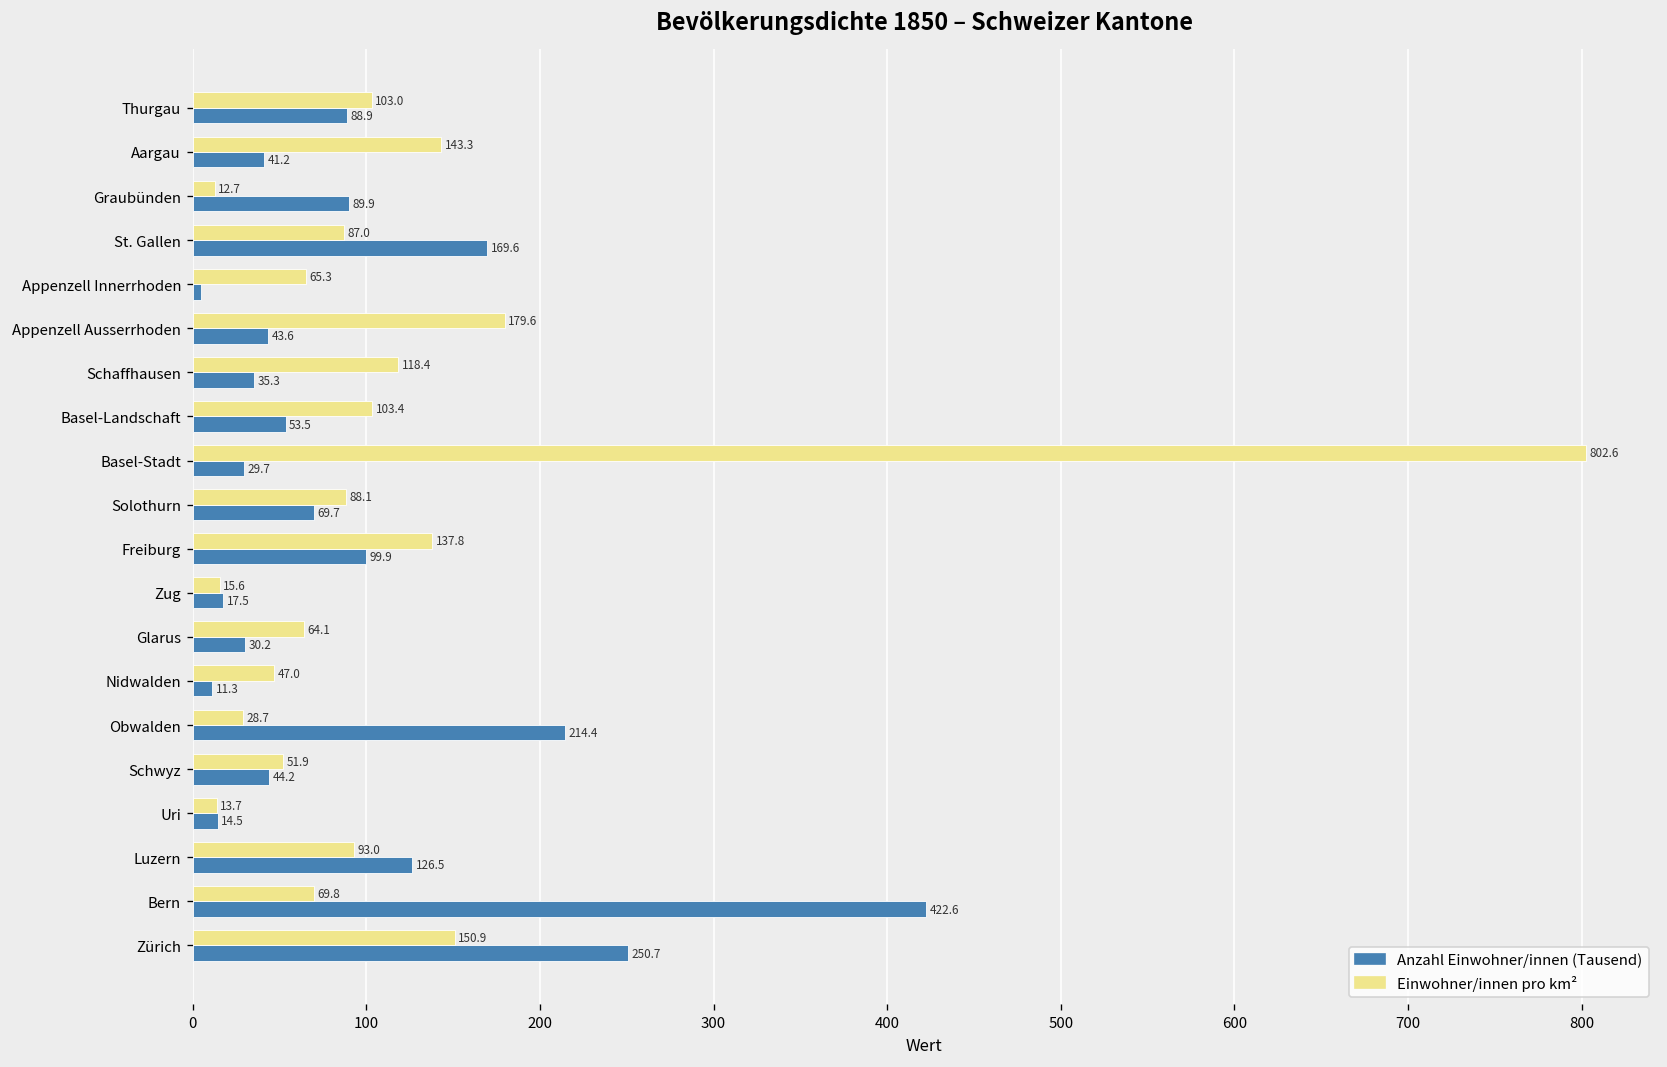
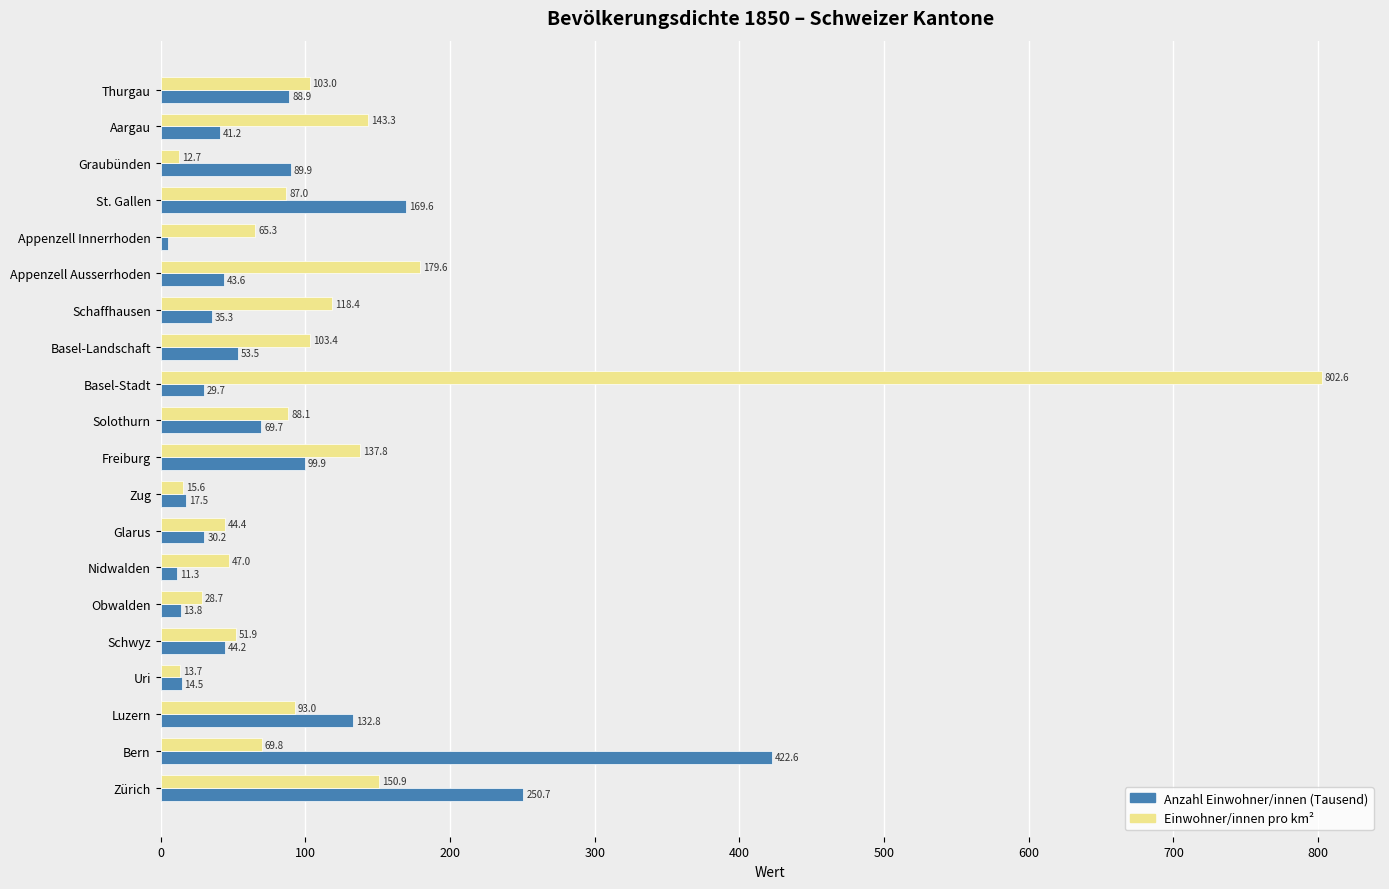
Einwohner/innen pro km², Glarus: 64.1 -> 44.4
Anzahl Einwohner/innen (Tausend), Obwalden: 214.4 -> 13.8
Anzahl Einwohner/innen (Tausend), Luzern: 126.5 -> 132.8
